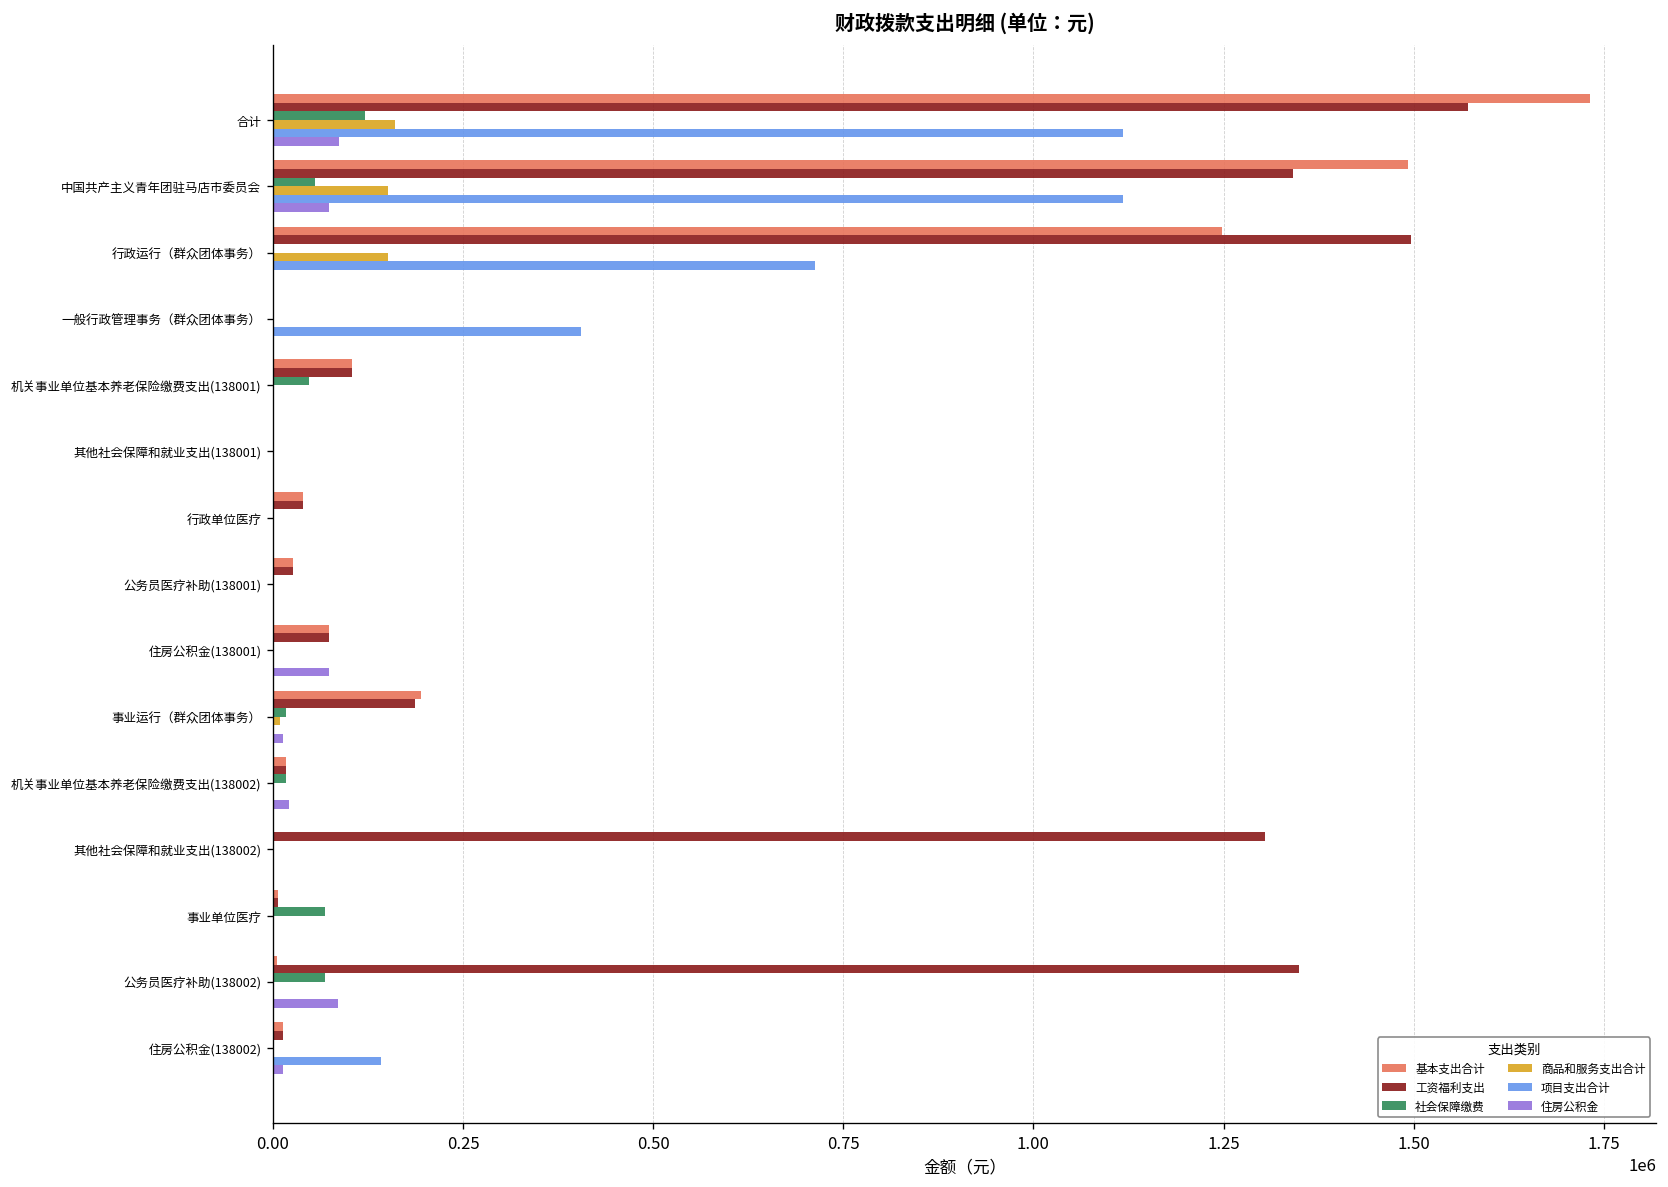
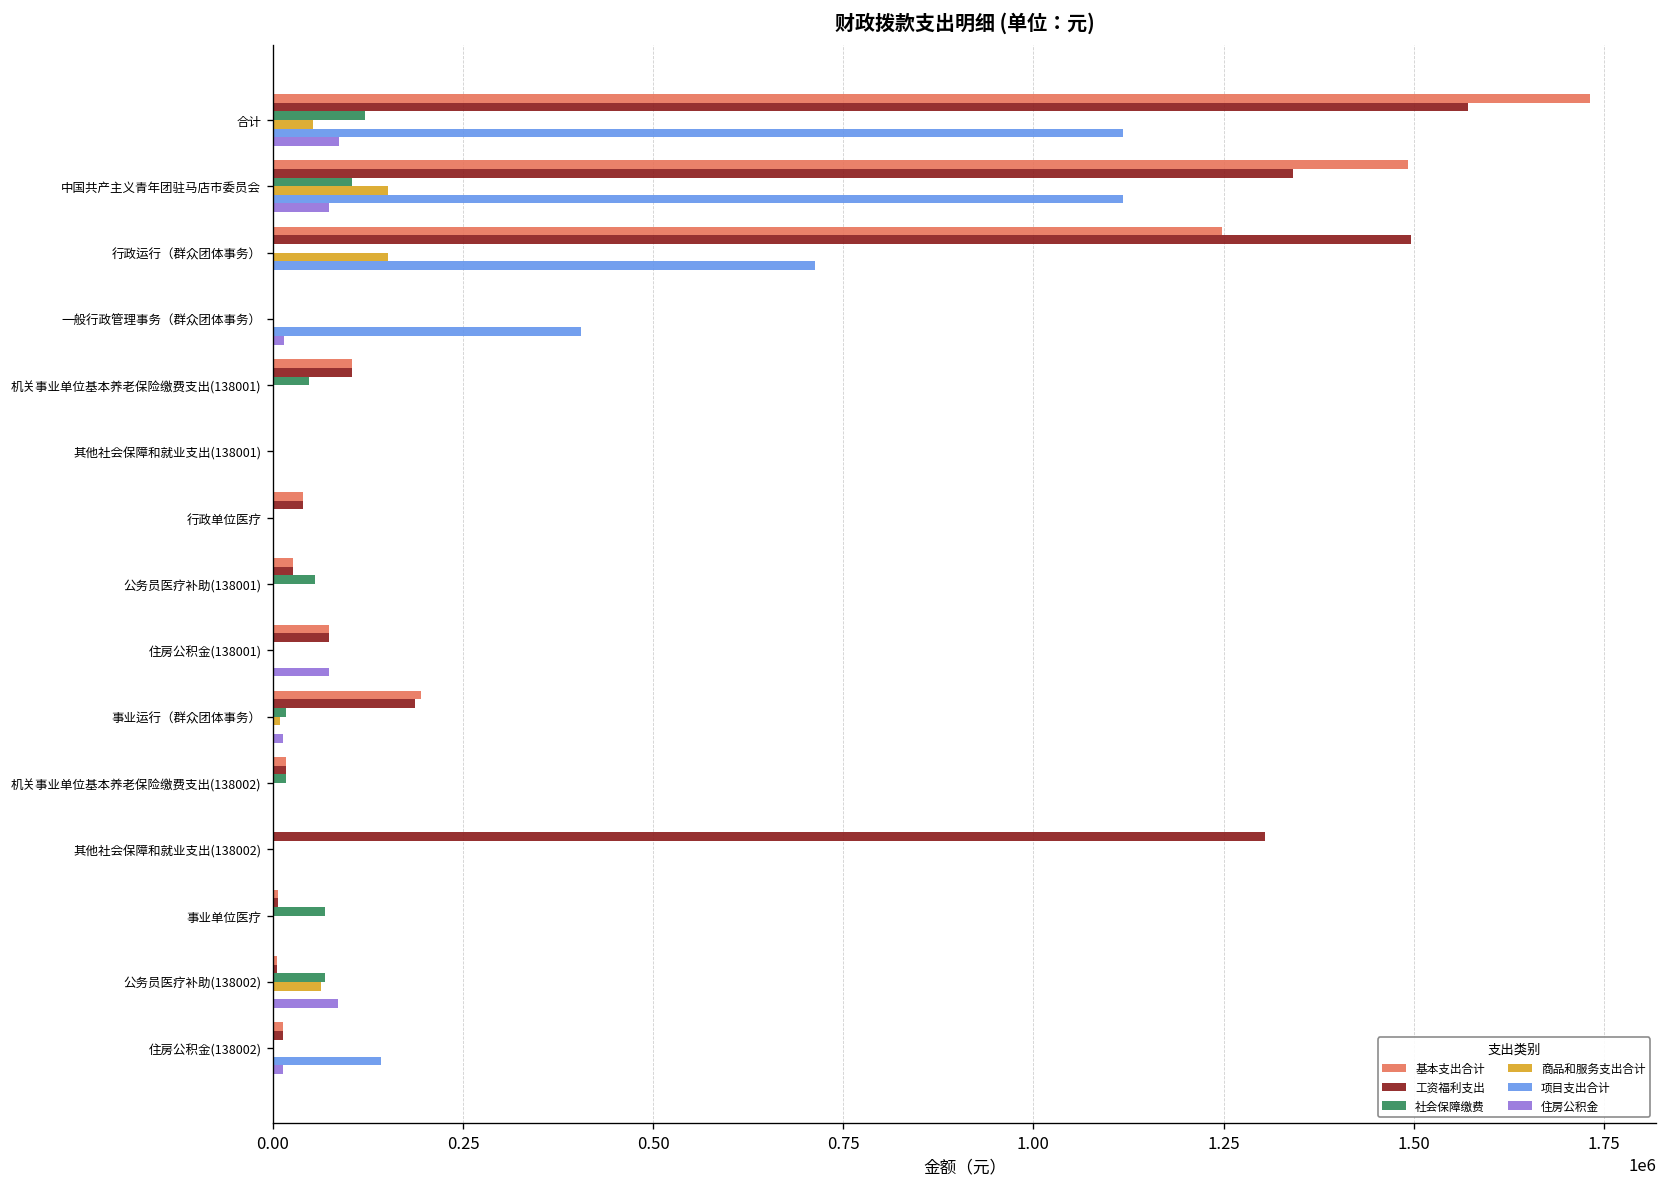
商品和服务支出合计, 合计: 160000 -> 50000
社会保障缴费, 中国共产主义青年团驻马店市委员会: 60000 -> 100000
住房公积金, 一般行政管理事务（群众团体事务）: 0 -> 10000
社会保障缴费, 公务员医疗补助(138001): 0 -> 60000
住房公积金, 机关事业单位基本养老保险缴费支出(138002): 20000 -> 0
工资福利支出, 公务员医疗补助(138002): 1350000 -> 0
商品和服务支出合计, 公务员医疗补助(138002): 0 -> 60000
